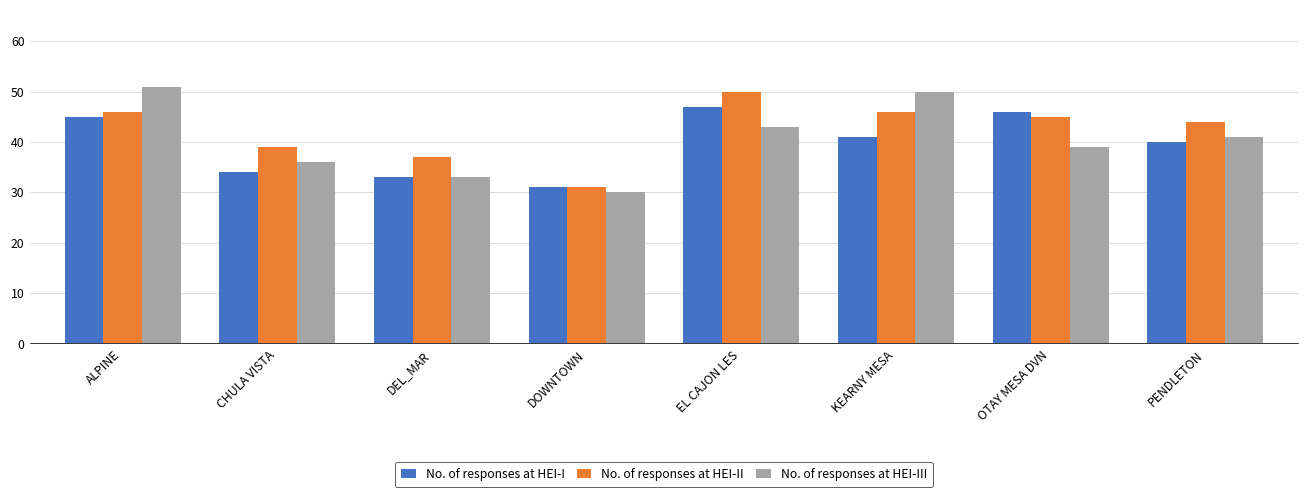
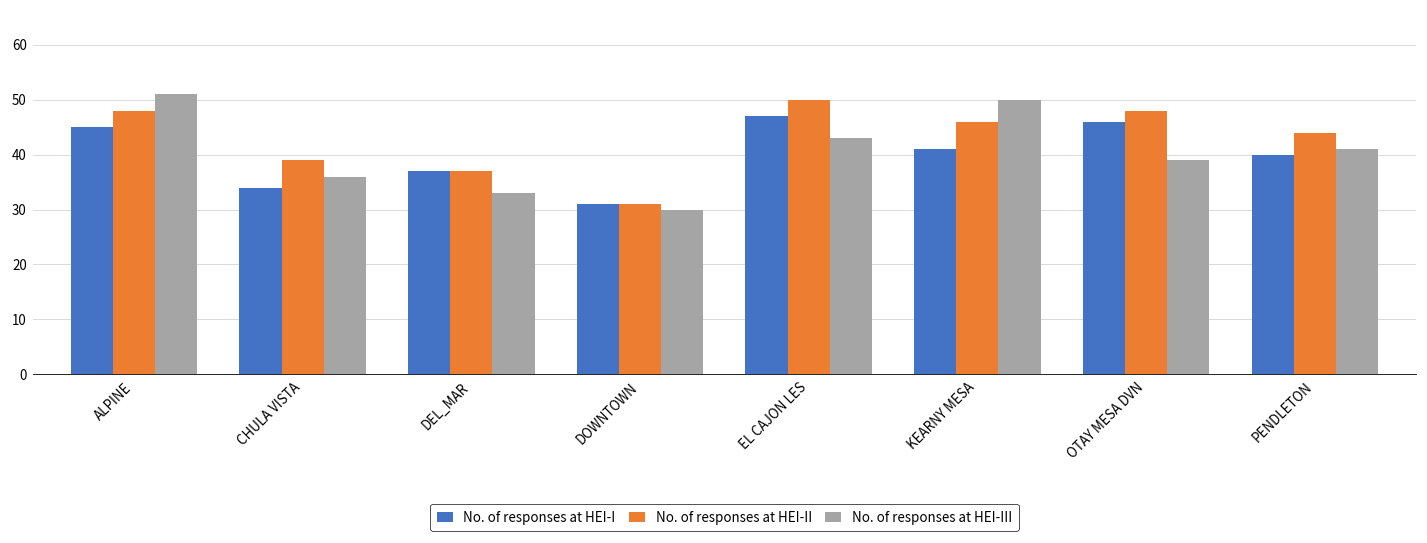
No. of responses at HEI-II, ALPINE: 46 -> 48
No. of responses at HEI-I, DEL_MAR: 33 -> 37
No. of responses at HEI-II, OTAY MESA DVN: 45 -> 48
